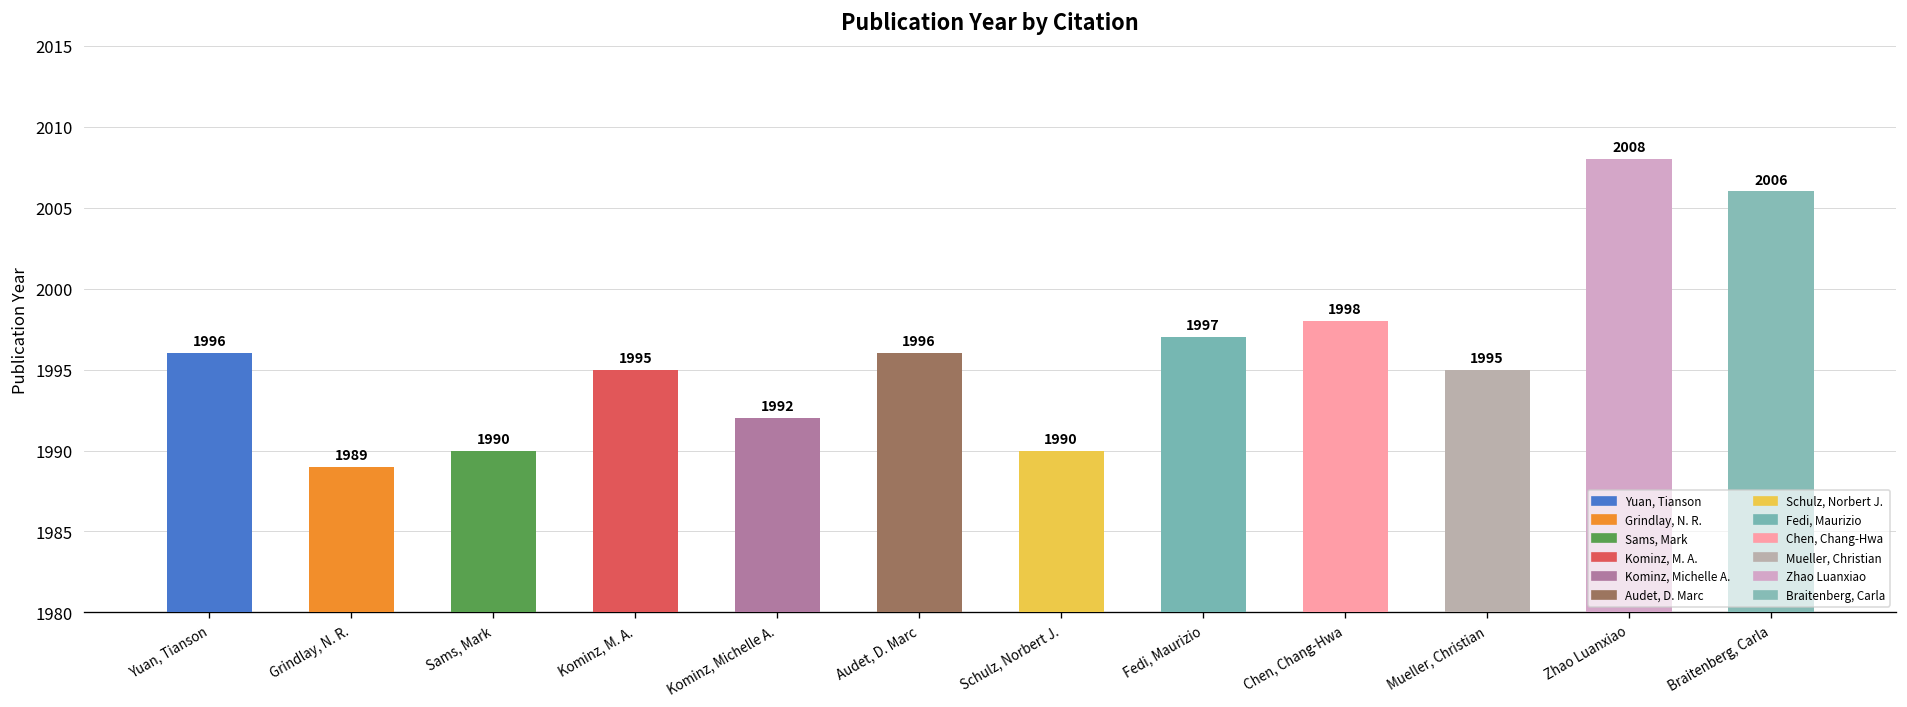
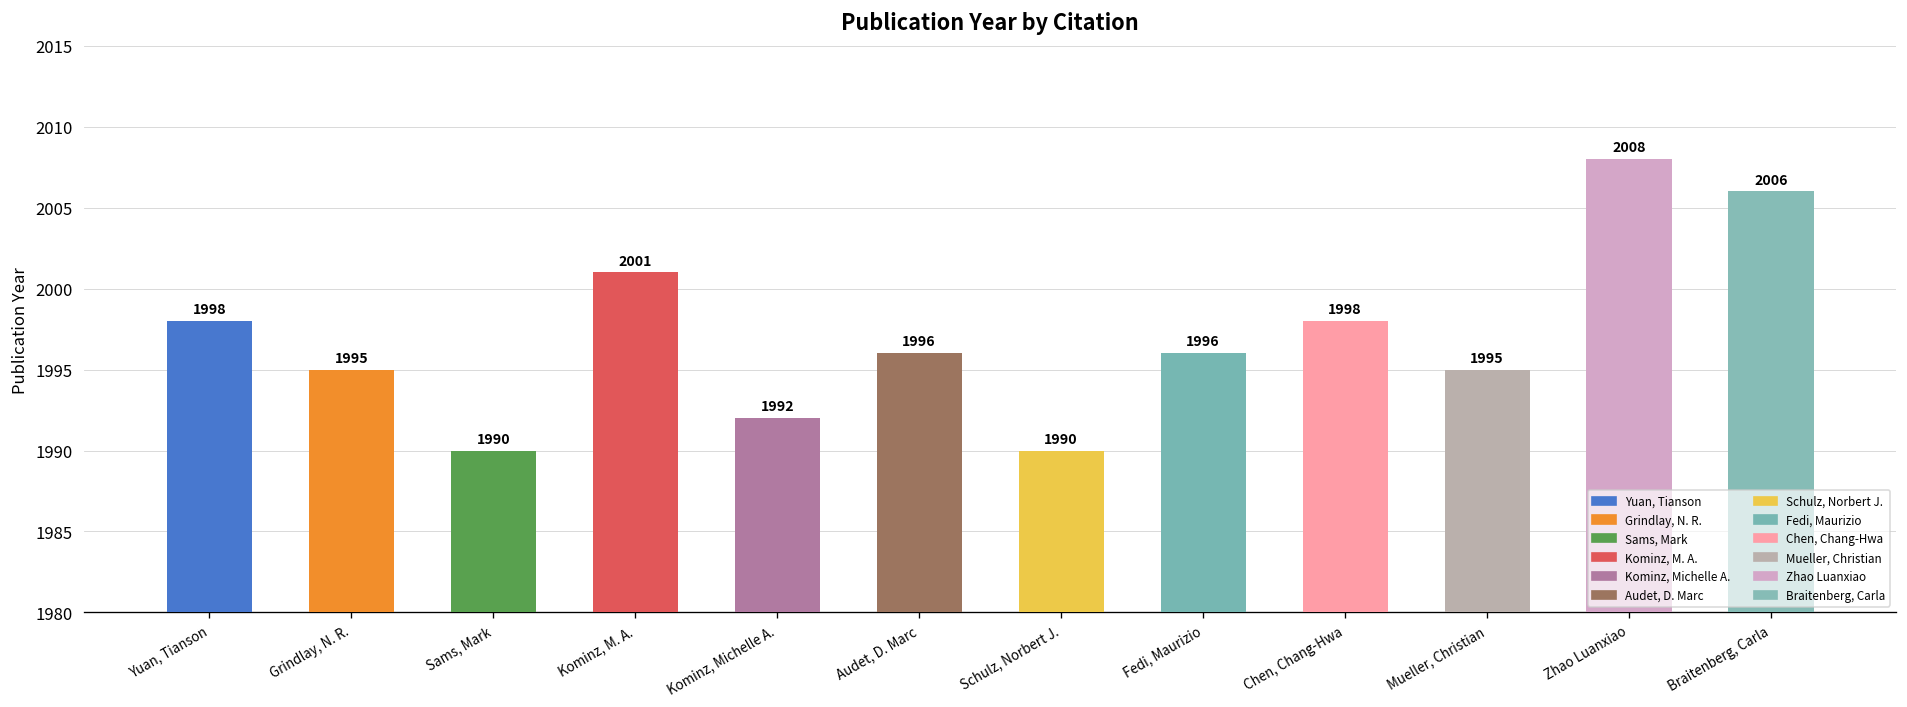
Yuan, Tianson: 1996 -> 1998
Grindlay, N. R.: 1989 -> 1995
Kominz, M. A.: 1995 -> 2001
Fedi, Maurizio: 1997 -> 1996
